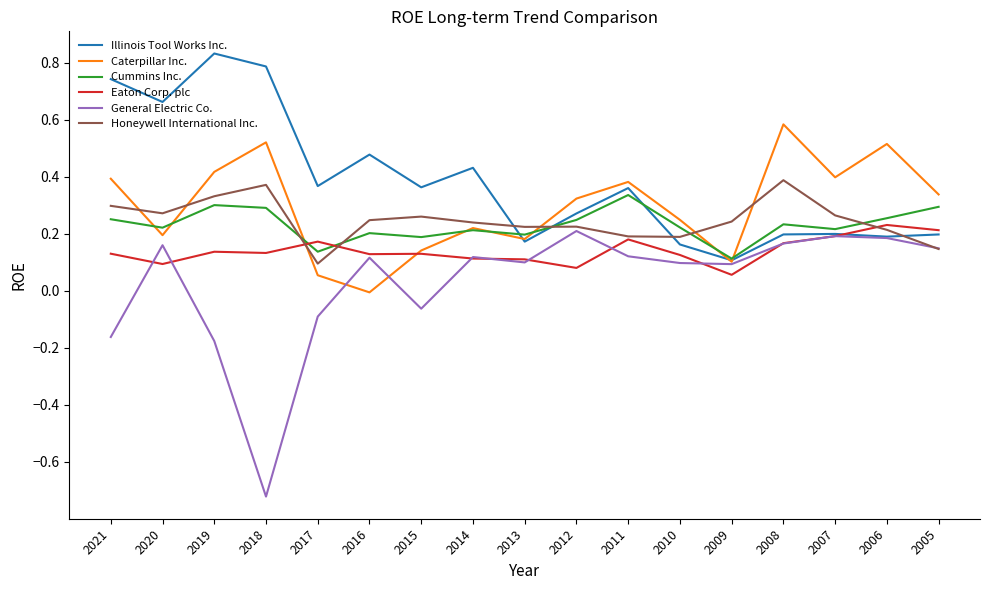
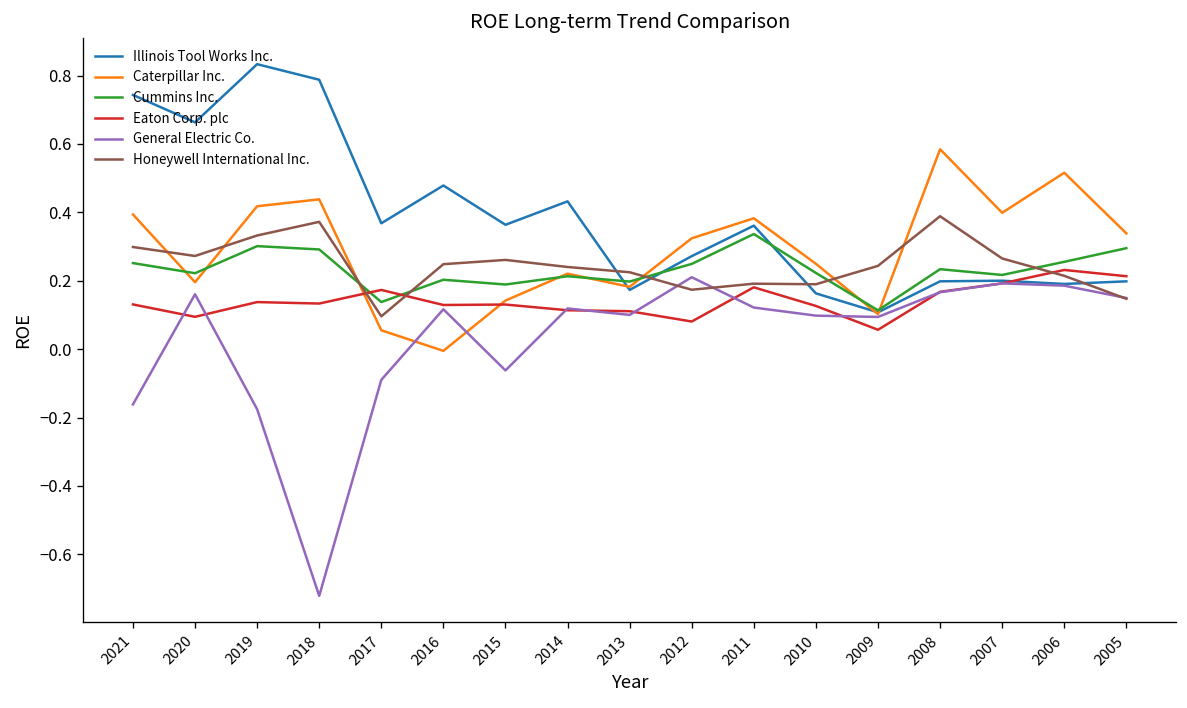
Caterpillar Inc., 2018: 0.52 -> 0.44
Honeywell International Inc., 2012: 0.23 -> 0.17
